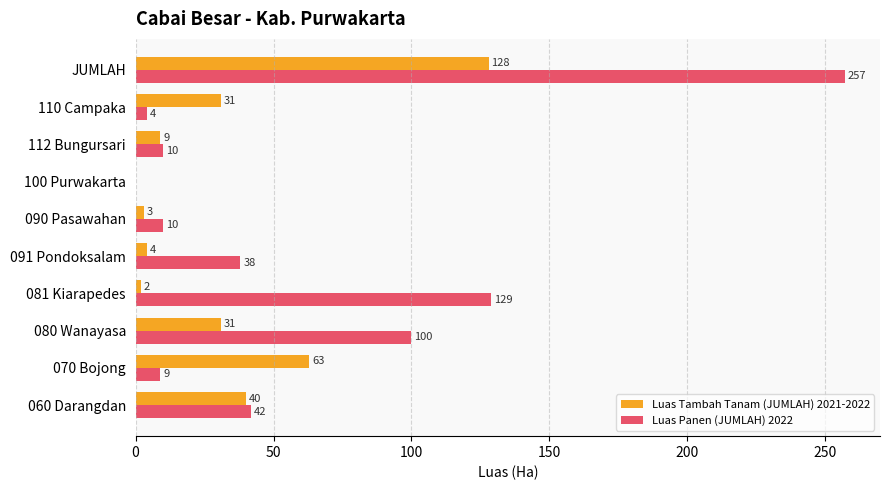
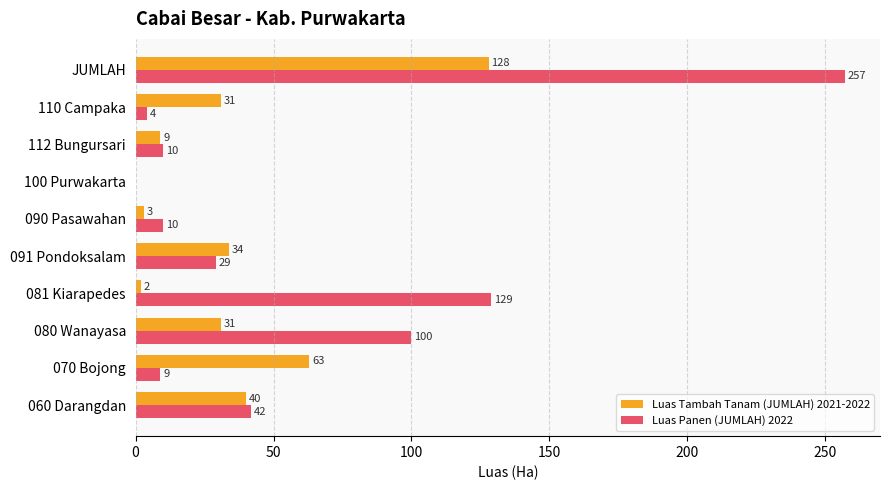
Luas Tambah Tanam (JUMLAH) 2021-2022, 091 Pondoksalam: 4 -> 34
Luas Panen (JUMLAH) 2022, 091 Pondoksalam: 38 -> 29
